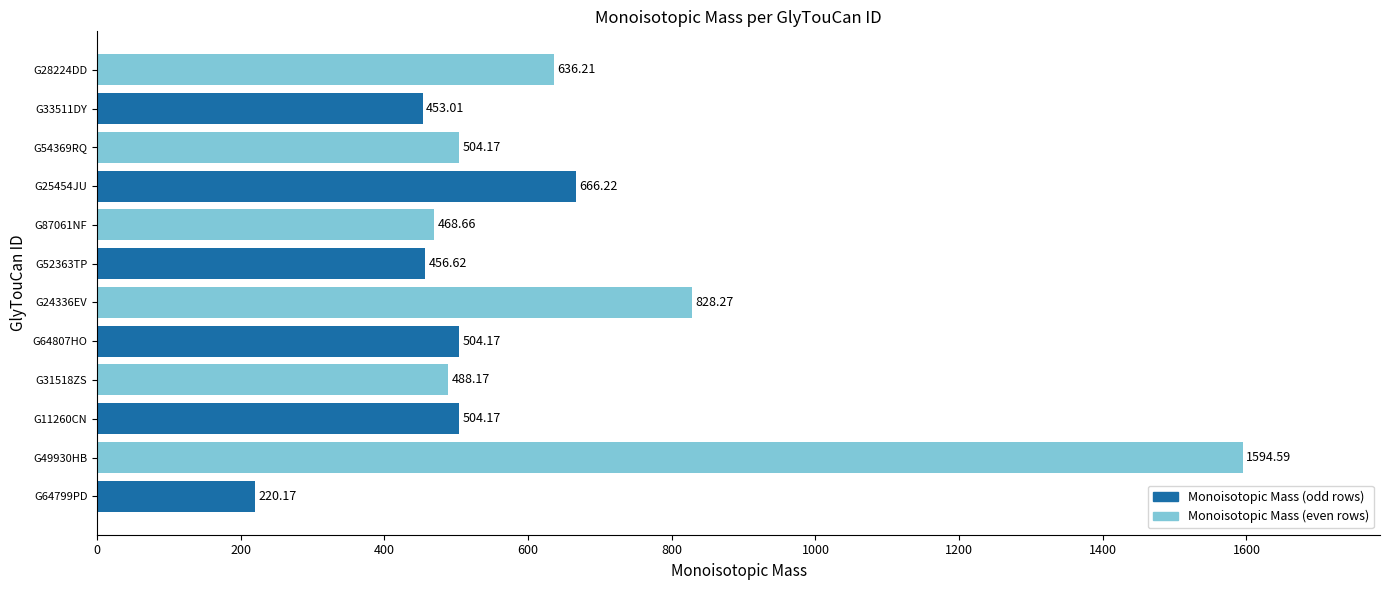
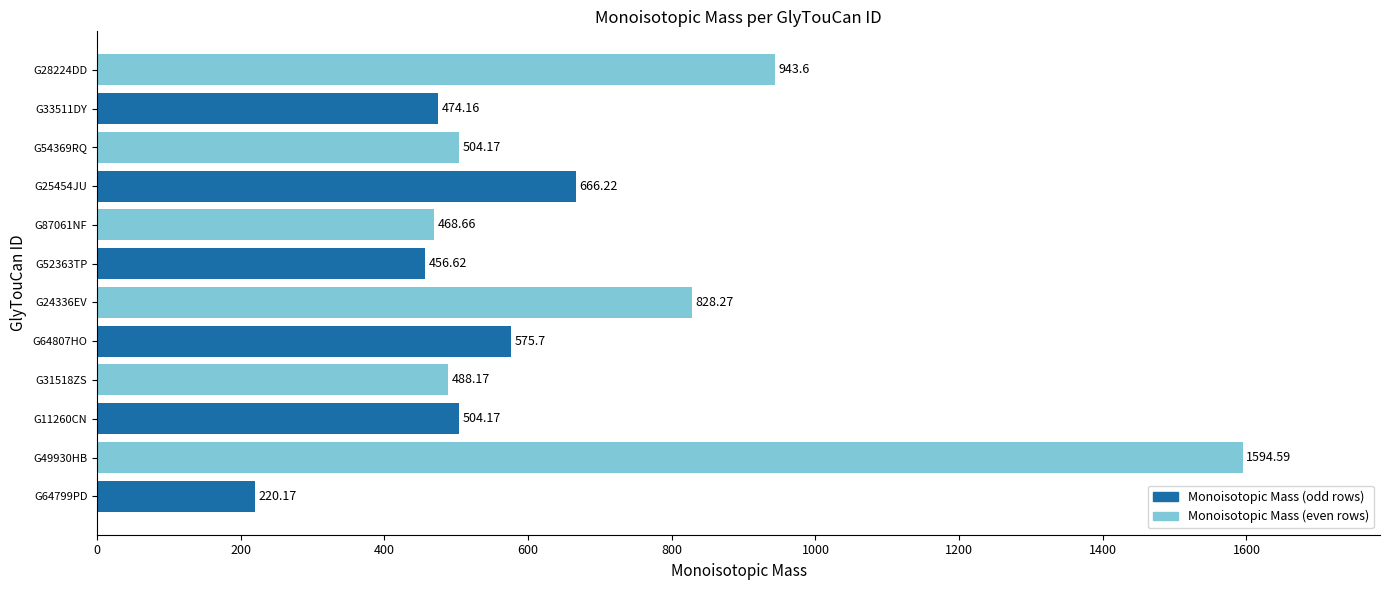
G28224DD: 636.21 -> 943.6
G33511DY: 453.01 -> 474.16
G64807HO: 504.17 -> 575.7
